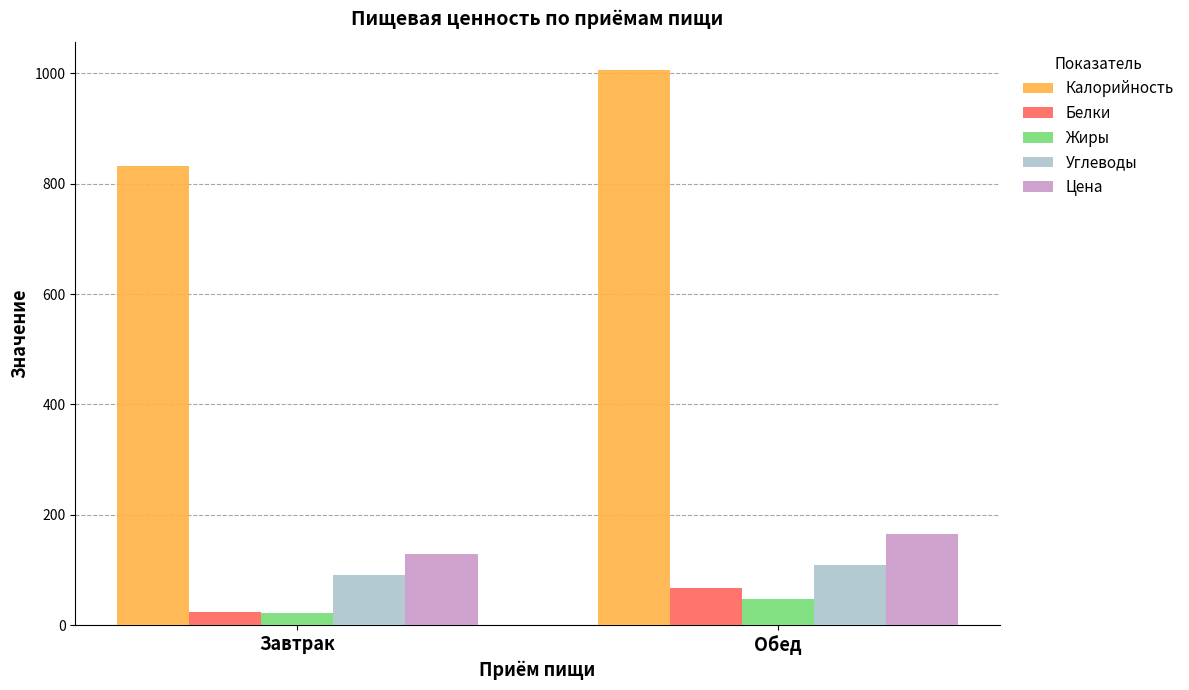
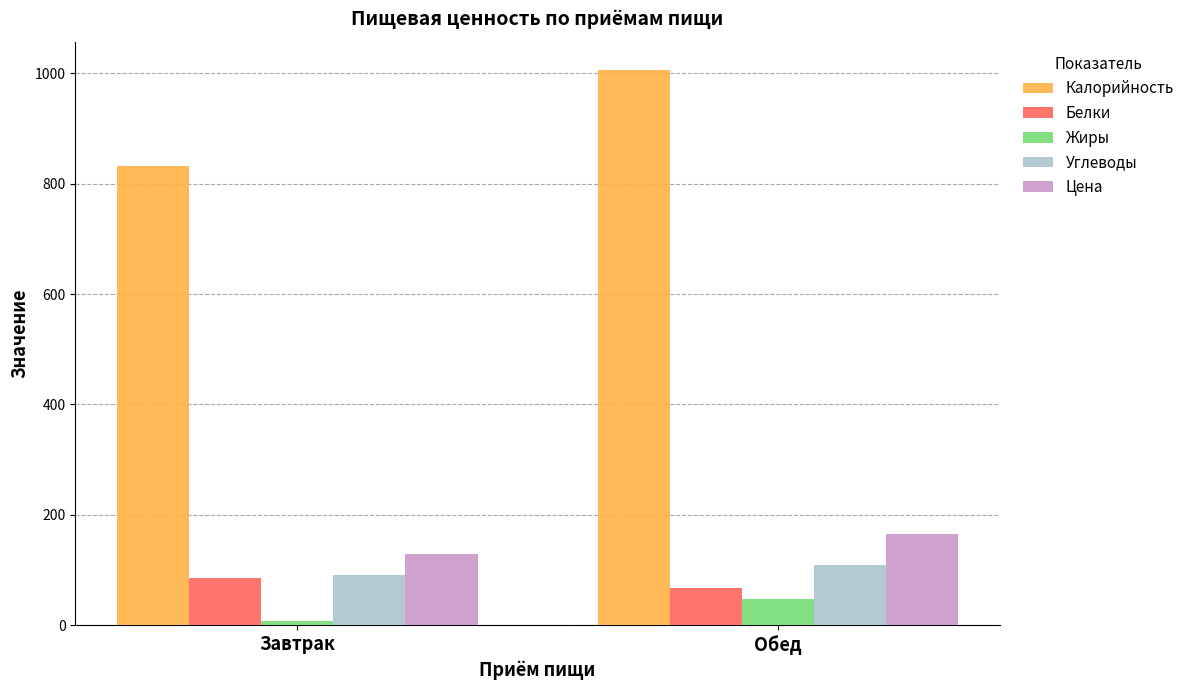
Белки, Завтрак: 20 -> 90
Жиры, Завтрак: 20 -> 10
